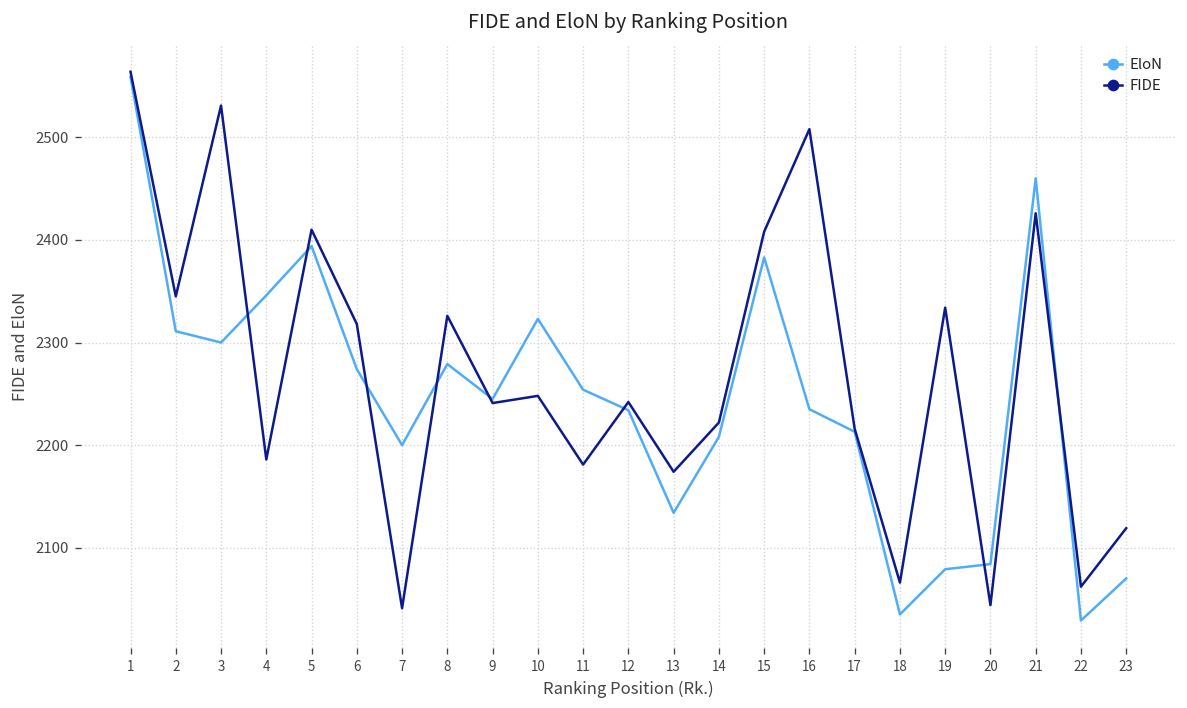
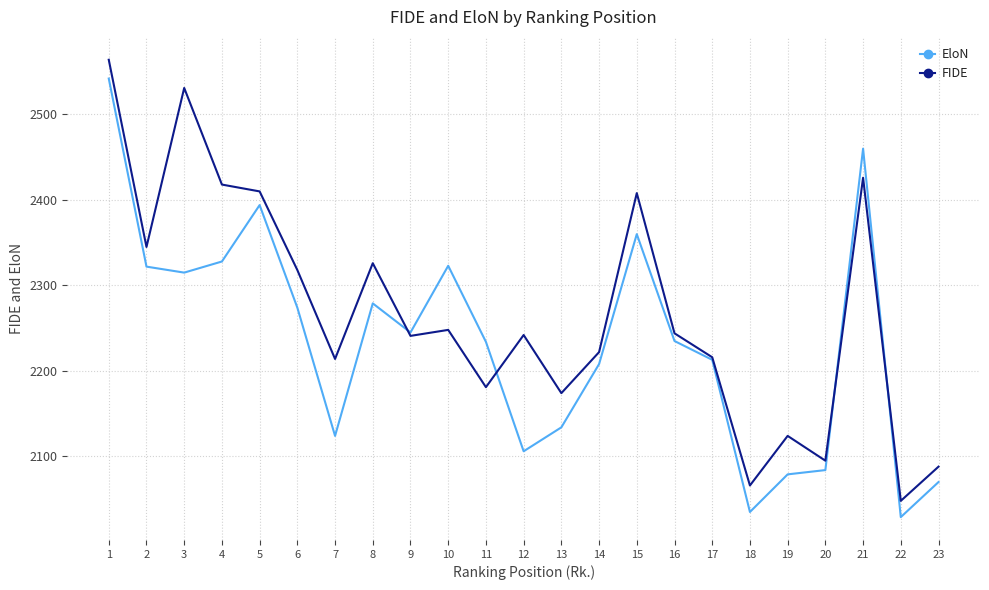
EloN, 1: 2560 -> 2540
EloN, 2: 2310 -> 2320
EloN, 3: 2300 -> 2320
EloN, 4: 2350 -> 2330
FIDE, 4: 2190 -> 2420
EloN, 7: 2200 -> 2120
FIDE, 7: 2040 -> 2210
EloN, 11: 2250 -> 2230
EloN, 12: 2230 -> 2110
EloN, 15: 2380 -> 2360
FIDE, 16: 2510 -> 2240
FIDE, 19: 2330 -> 2120
FIDE, 20: 2040 -> 2100
FIDE, 22: 2060 -> 2050
FIDE, 23: 2120 -> 2090
